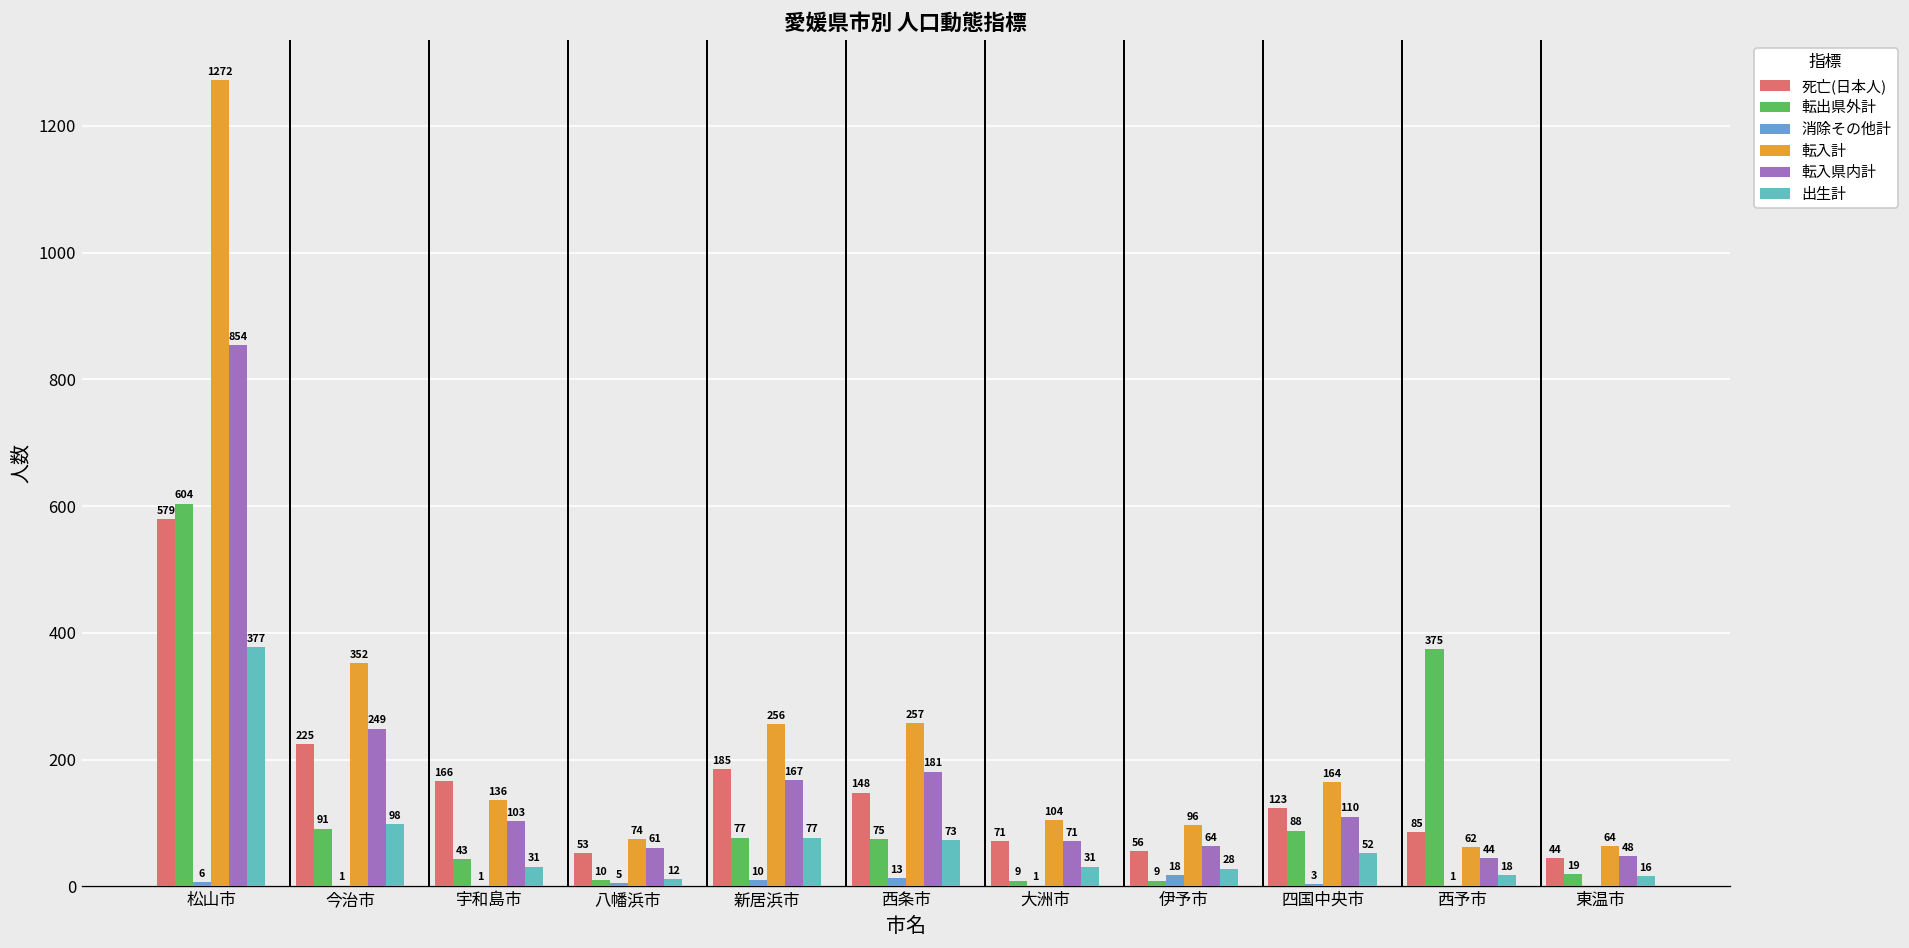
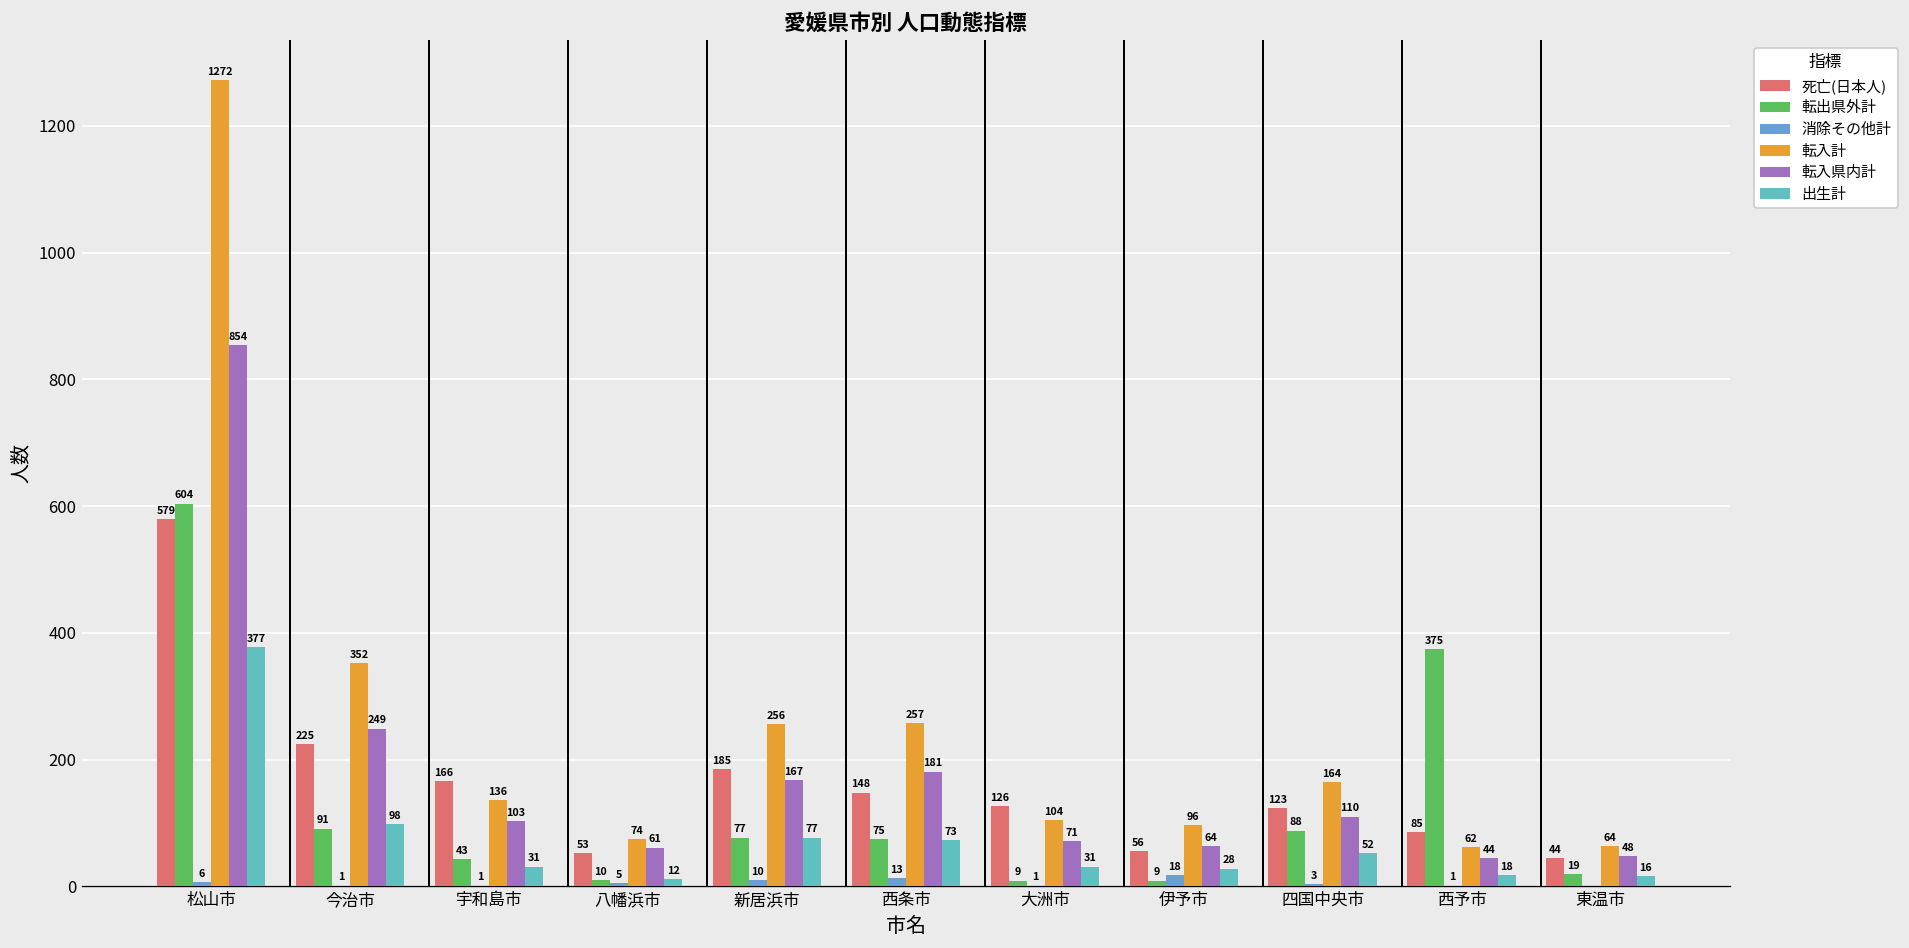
死亡(日本人), 大洲市: 71 -> 126
